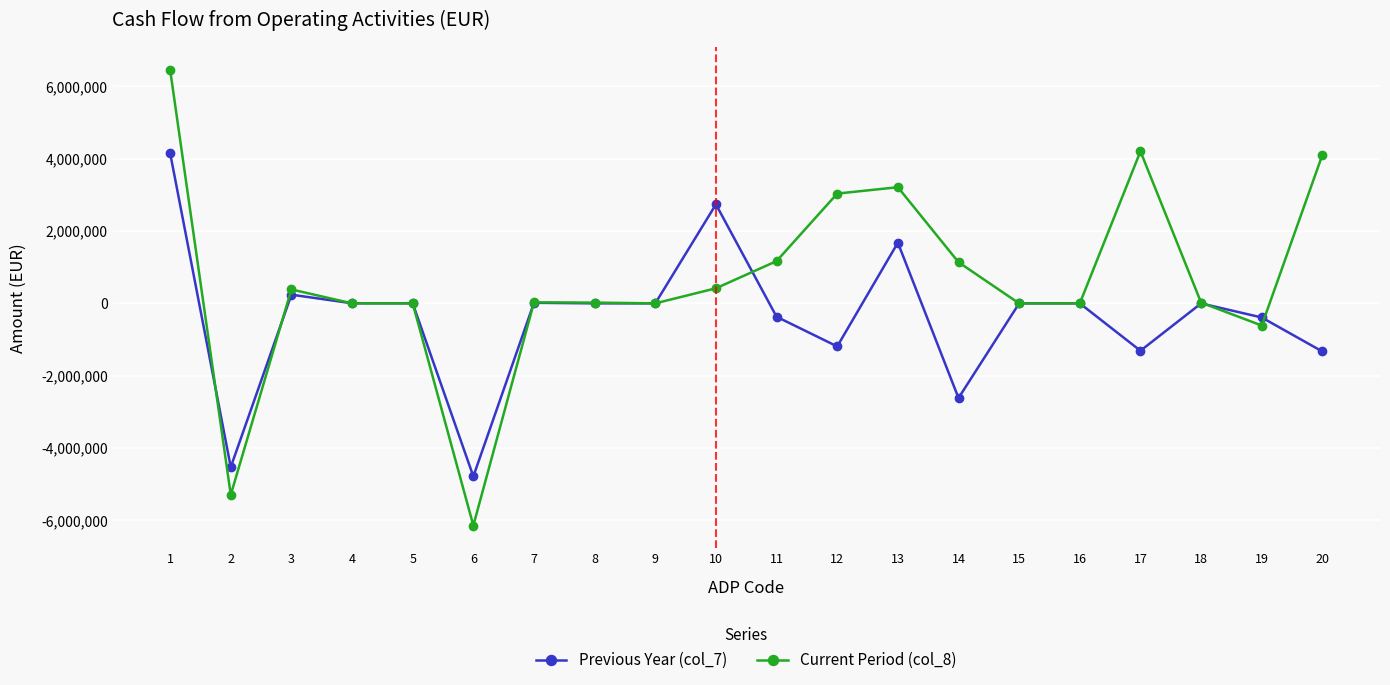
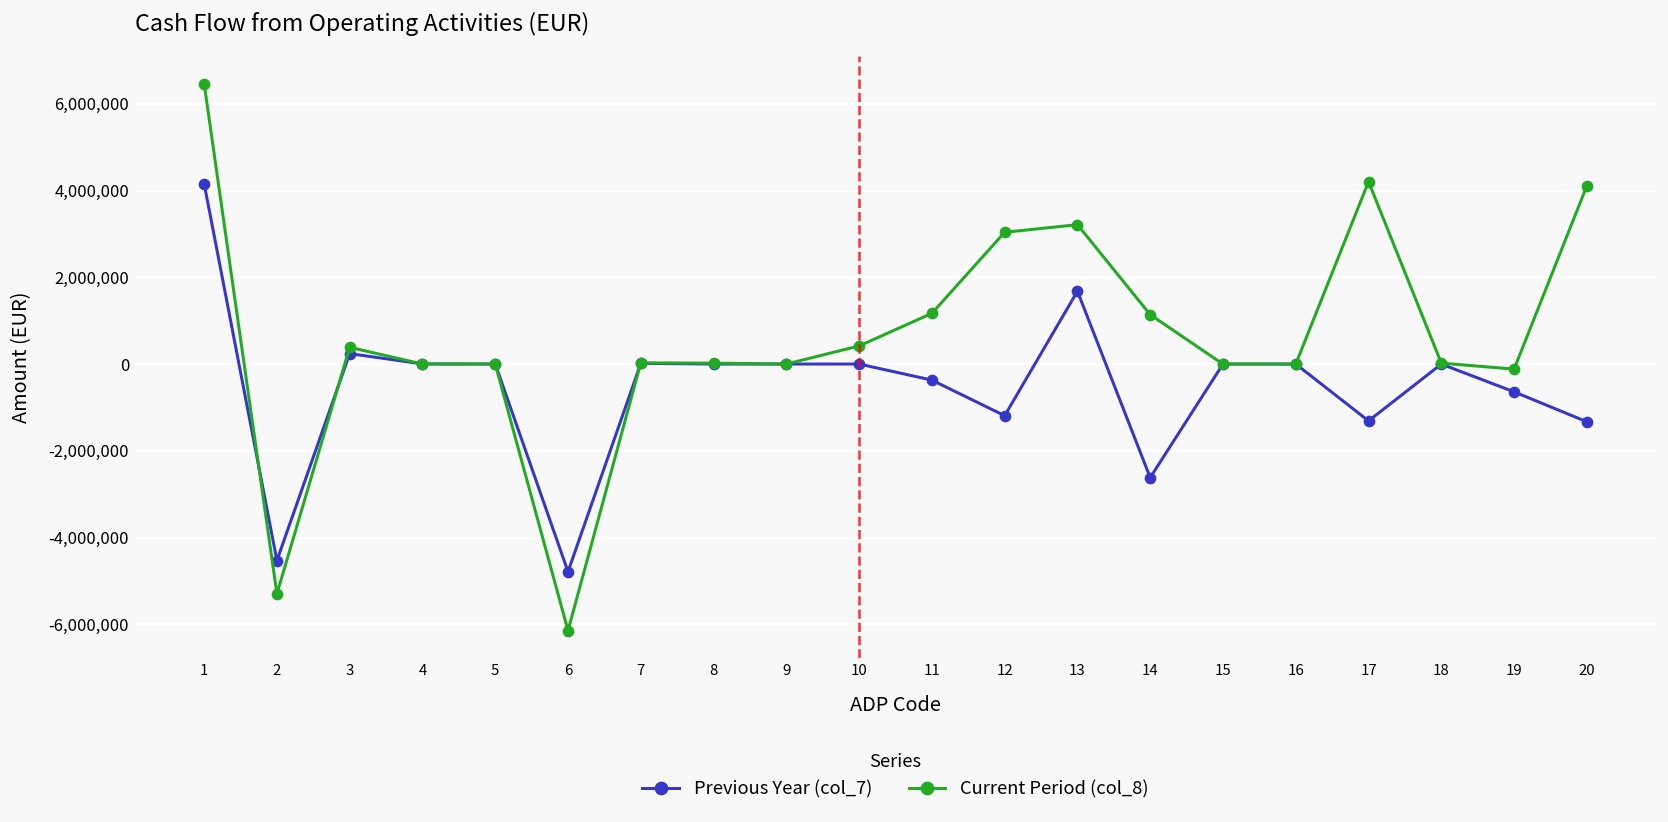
Previous Year (col_7), 10: 2,700,000 -> 0
Previous Year (col_7), 19: -400,000 -> -600,000
Current Period (col_8), 19: -600,000 -> -100,000
